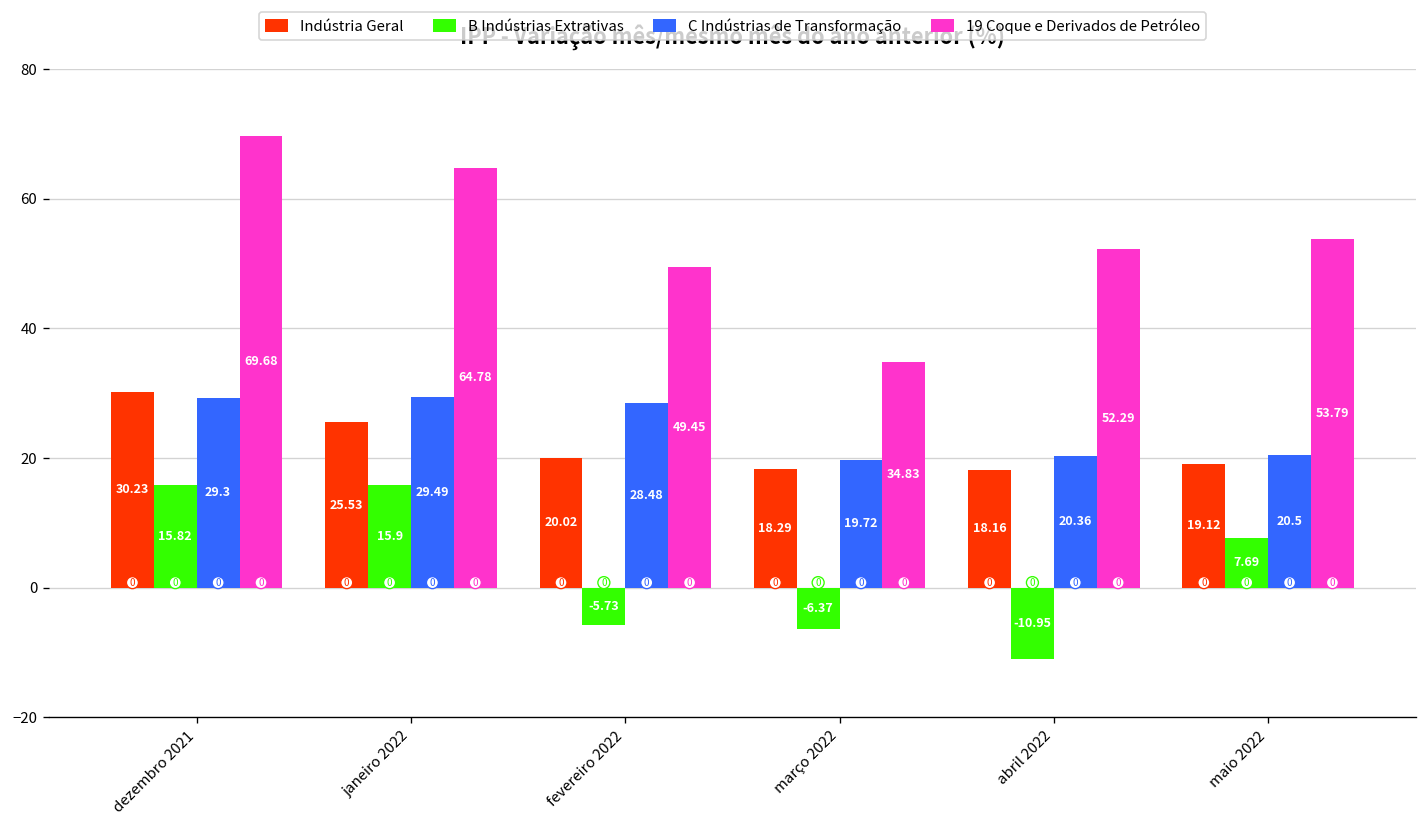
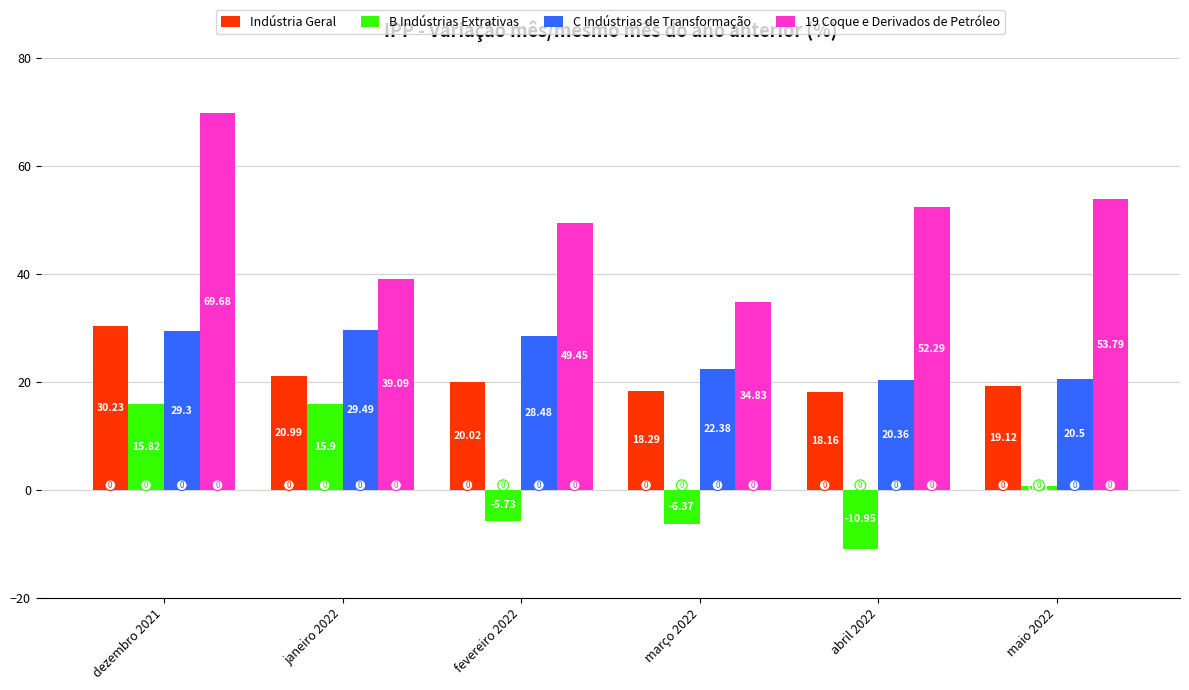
Indústria Geral, janeiro 2022: 25.53 -> 20.99
19 Coque e Derivados de Petróleo, janeiro 2022: 64.78 -> 39.09
C Indústrias de Transformação, março 2022: 19.72 -> 22.38
B Indústrias Extrativas, maio 2022: 8 -> 1
